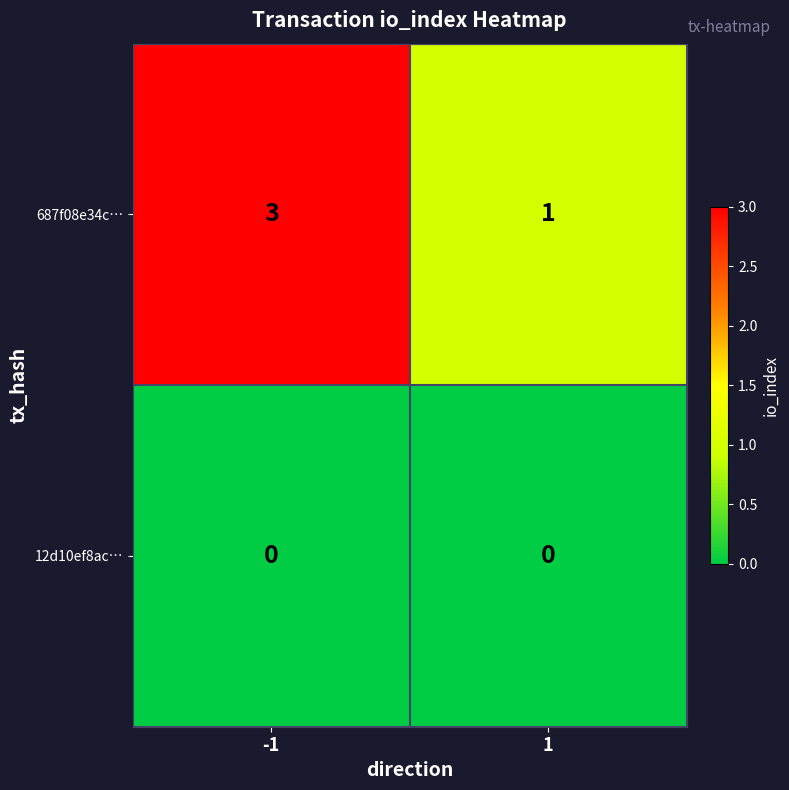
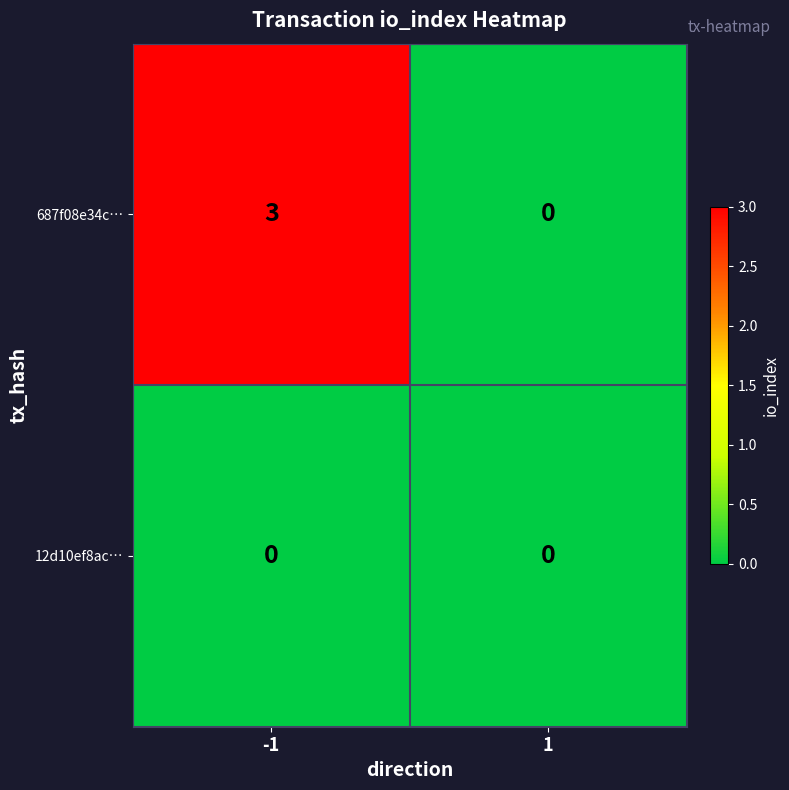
687f08e34c…, 1: 1 -> 0
